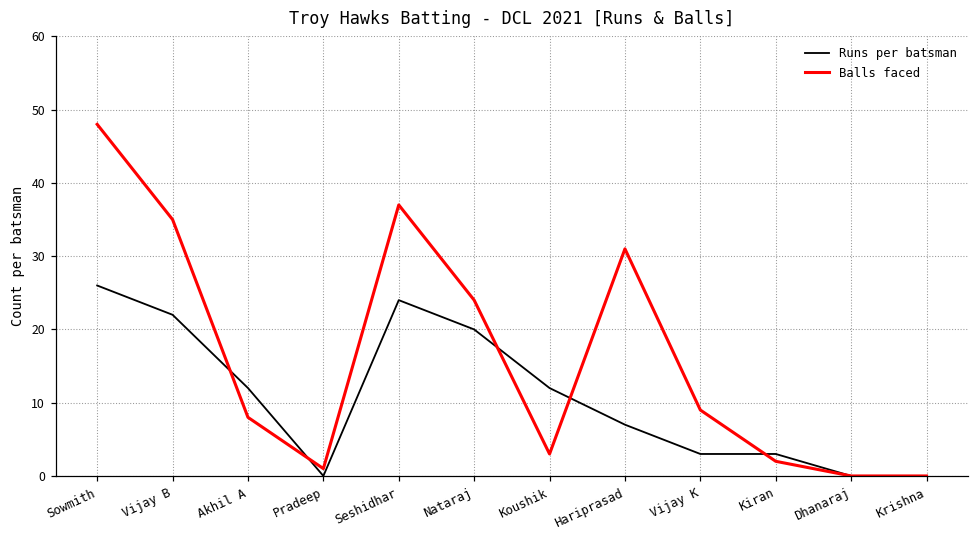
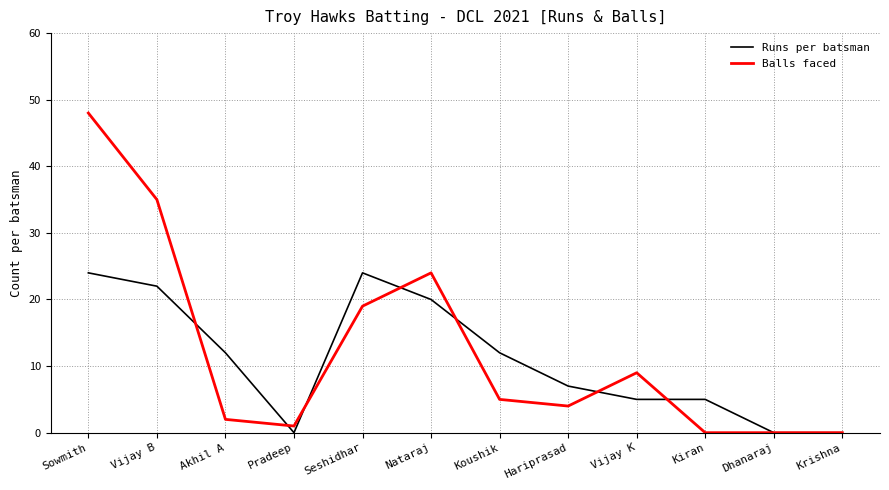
Runs per batsman, Sowmith: 26 -> 24
Balls faced, Akhil A: 8 -> 2
Balls faced, Seshidhar: 37 -> 19
Balls faced, Koushik: 3 -> 5
Balls faced, Hariprasad: 31 -> 4
Runs per batsman, Vijay K: 3 -> 5
Runs per batsman, Kiran: 3 -> 5
Balls faced, Kiran: 2 -> 0
